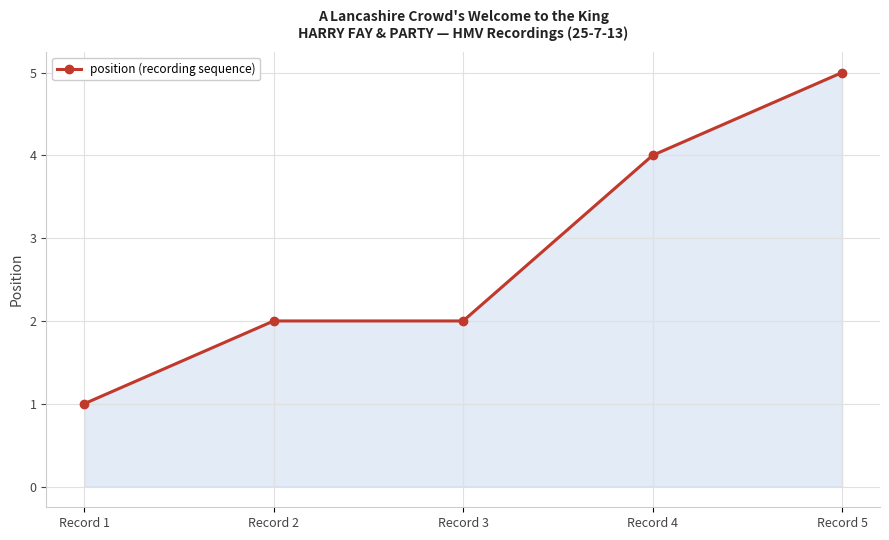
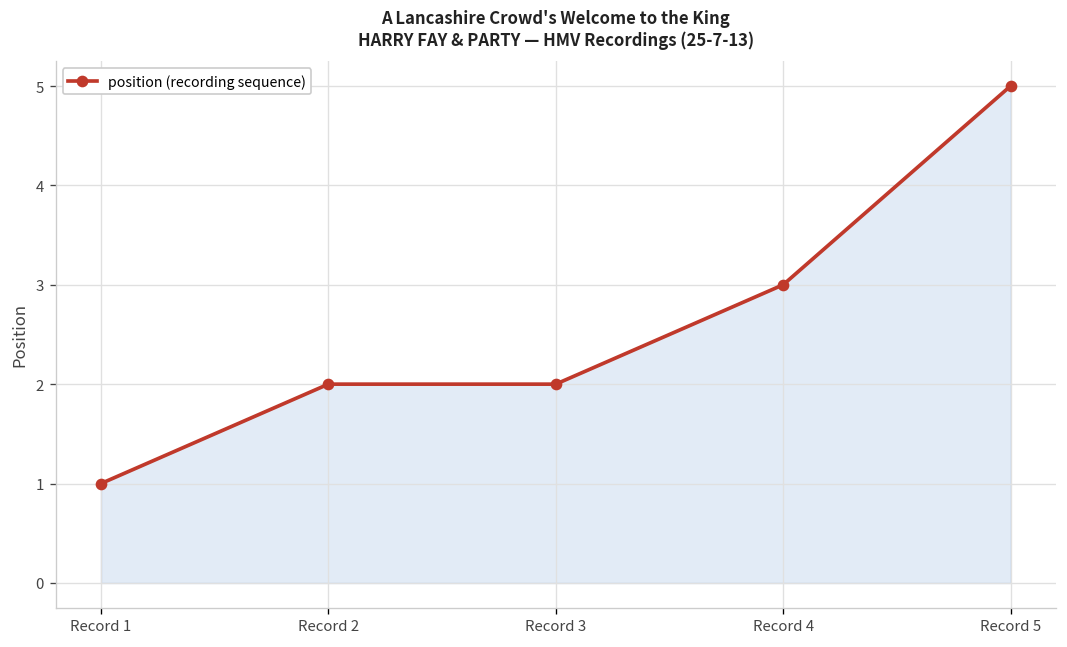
Record 4: 4 -> 3
